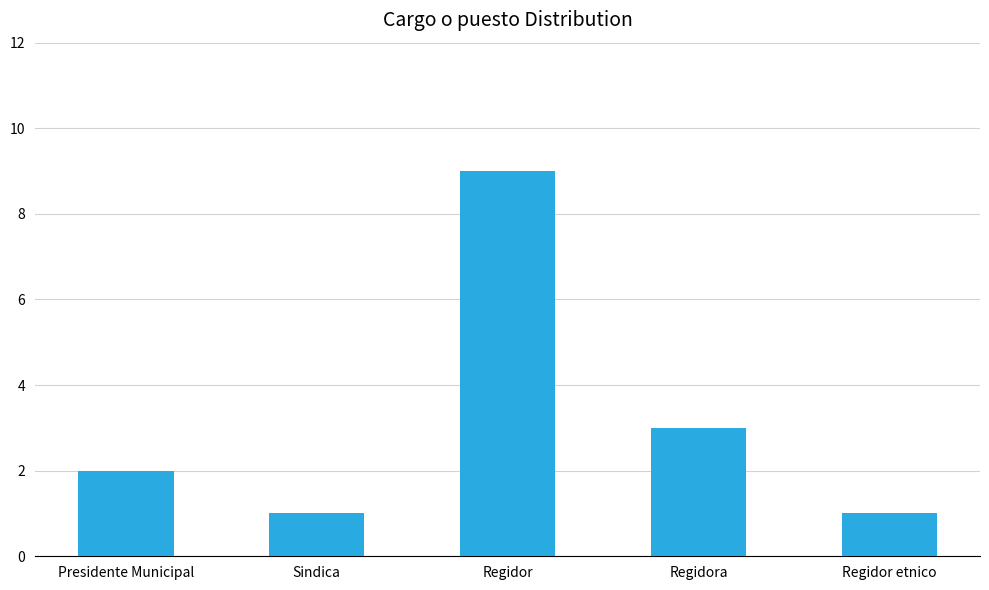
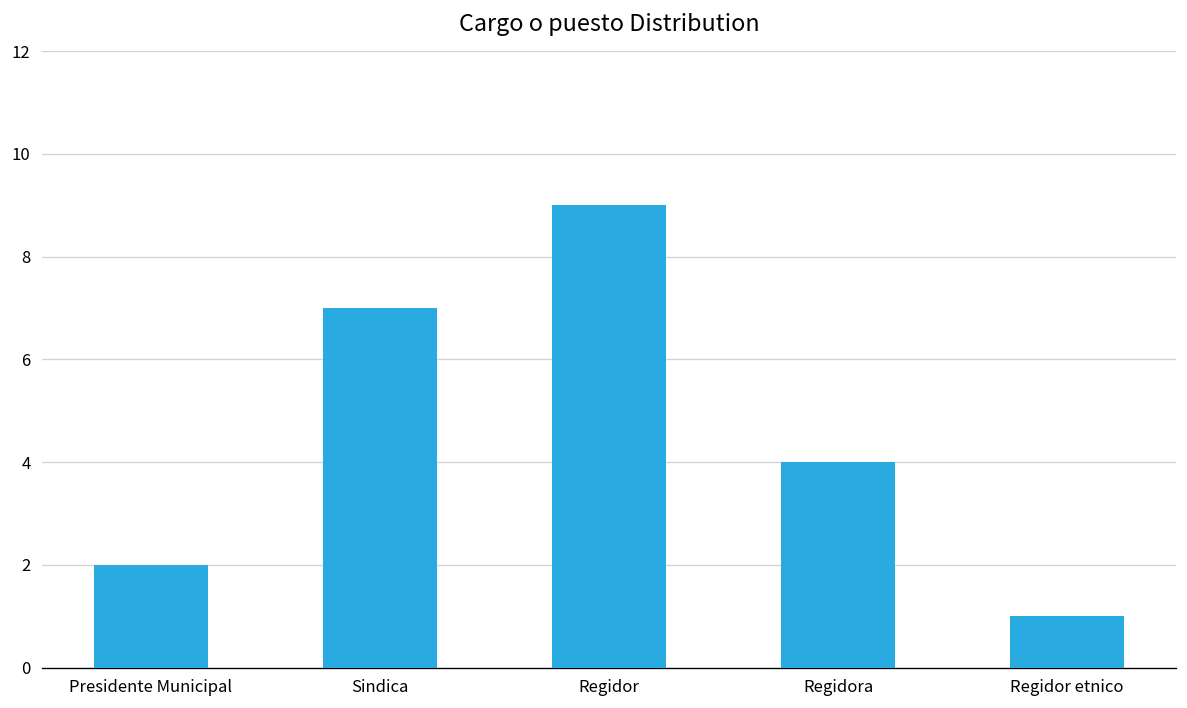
Sindica: 1 -> 7
Regidora: 3 -> 4
